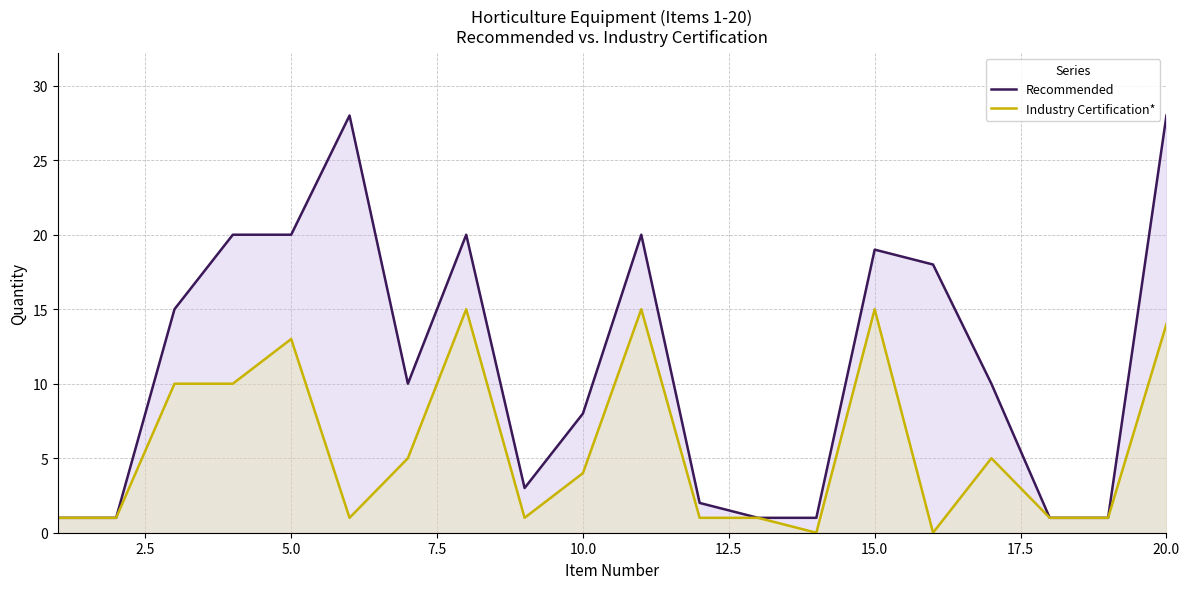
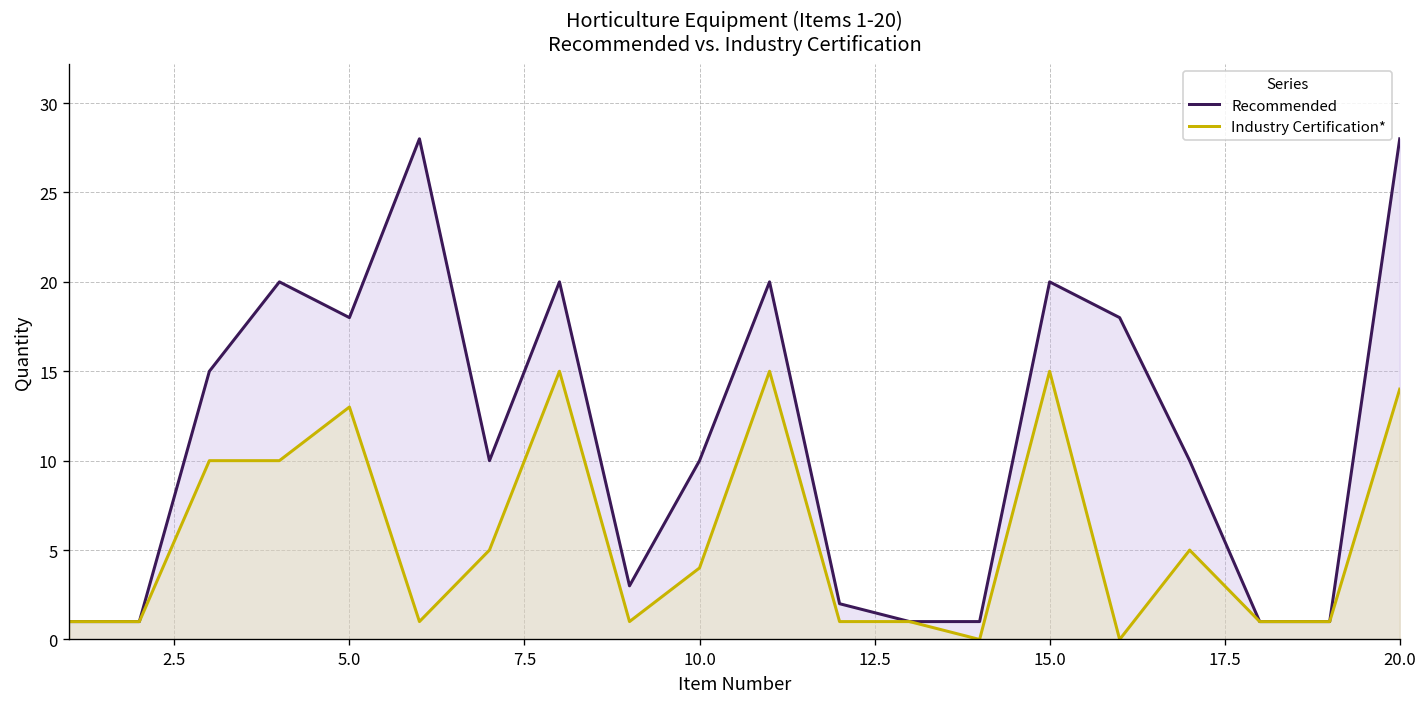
Recommended, 5.0: 20 -> 18
Recommended, 10.0: 8 -> 10
Recommended, 15.0: 19 -> 20
